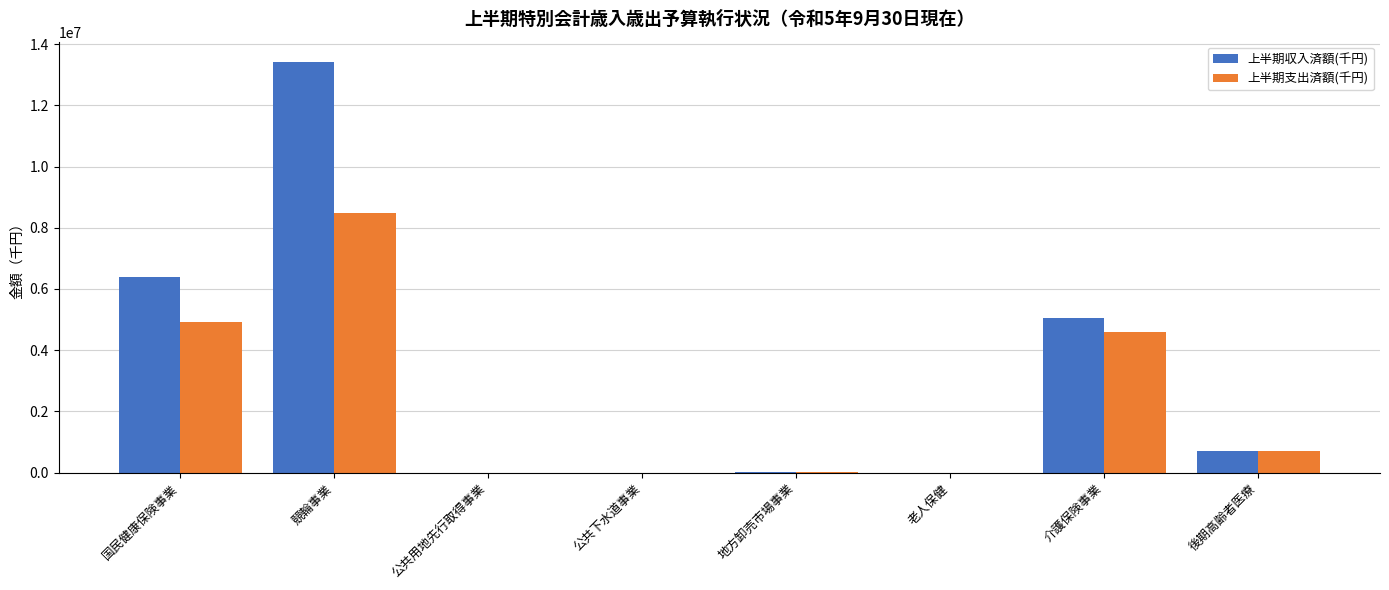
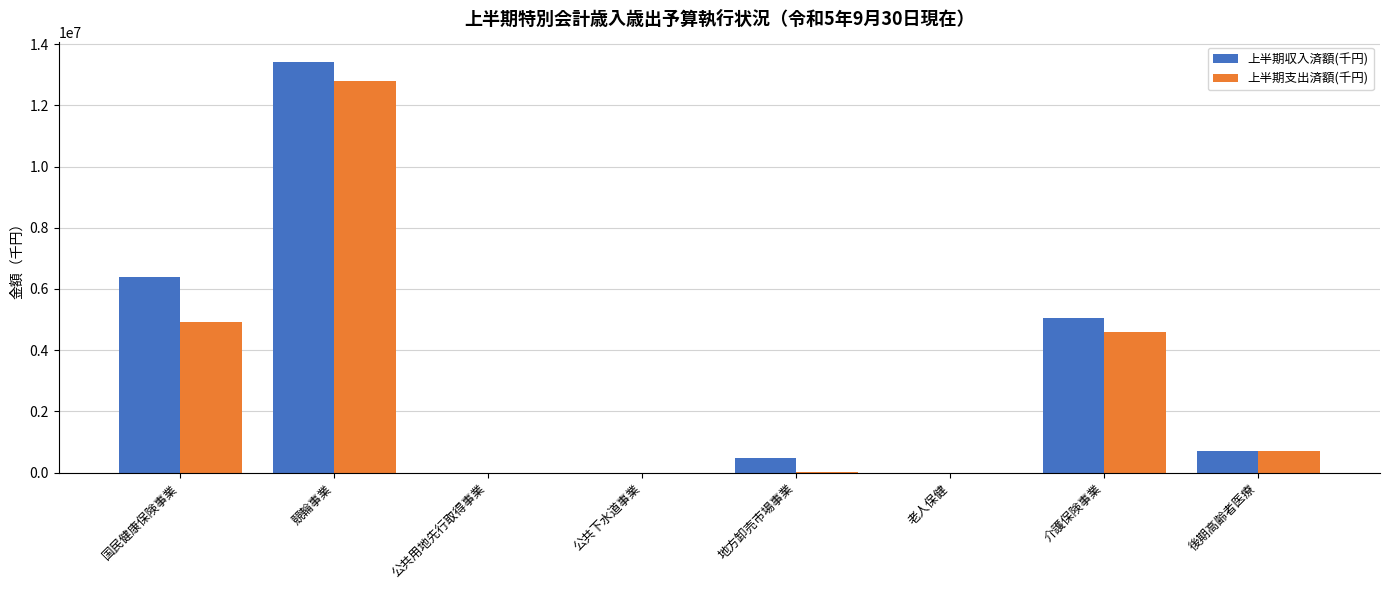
上半期支出済額(千円), 競輪事業: 8500000 -> 12800000
上半期収入済額(千円), 地方卸売市場事業: 0 -> 500000
